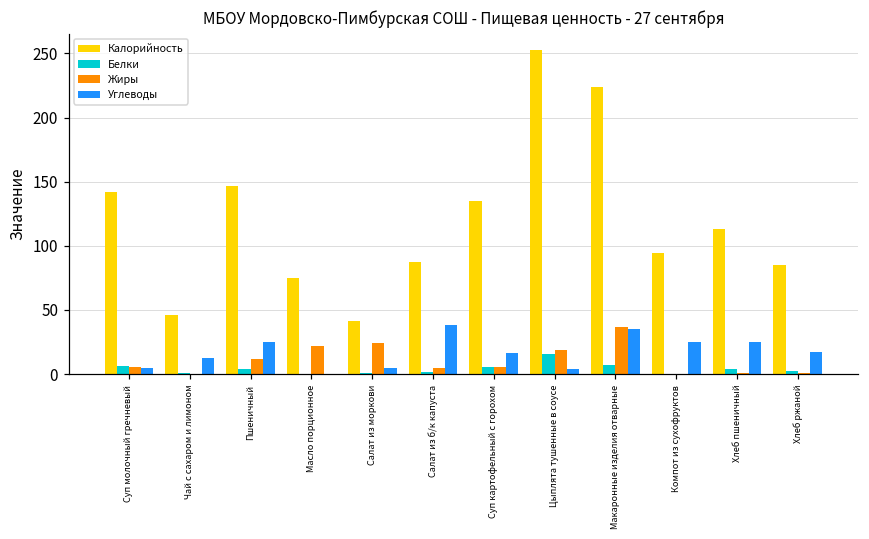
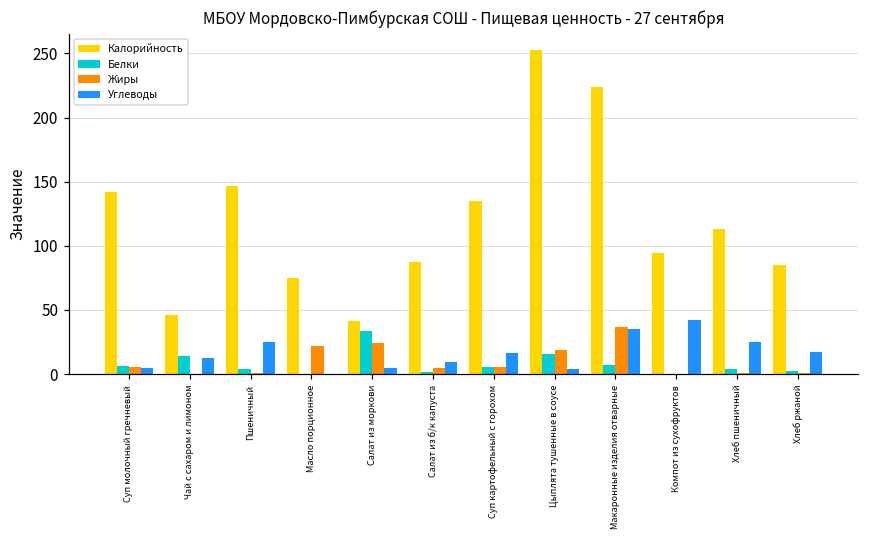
Белки, Чай с сахаром и лимоном: 0 -> 14
Жиры, Пшеничный: 12 -> 0
Белки, Салат из моркови: 1 -> 34
Углеводы, Салат из б/к капуста: 38 -> 9
Углеводы, Компот из сухофруктов: 25 -> 42
